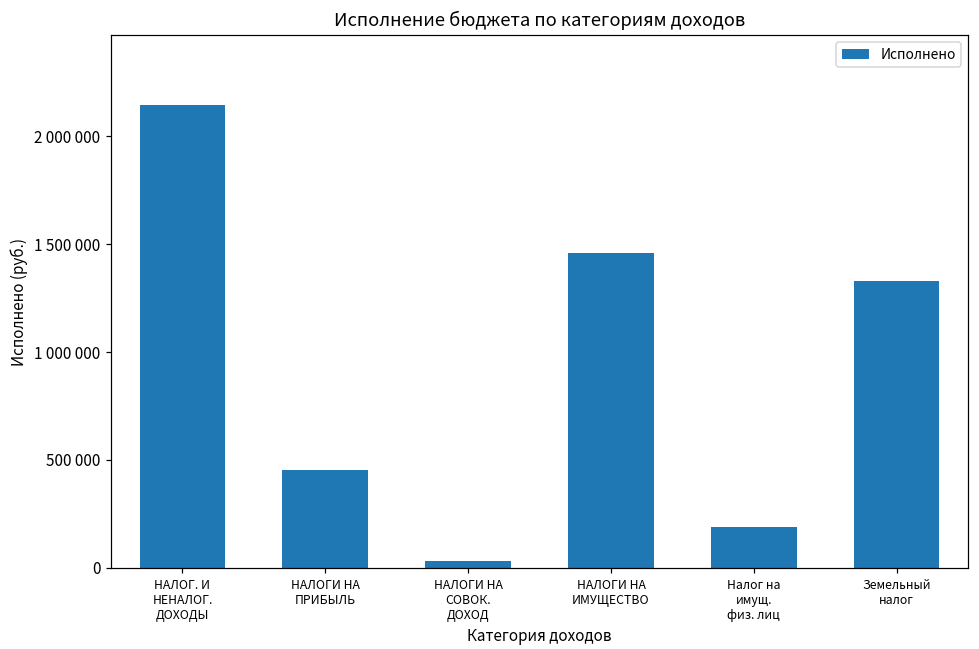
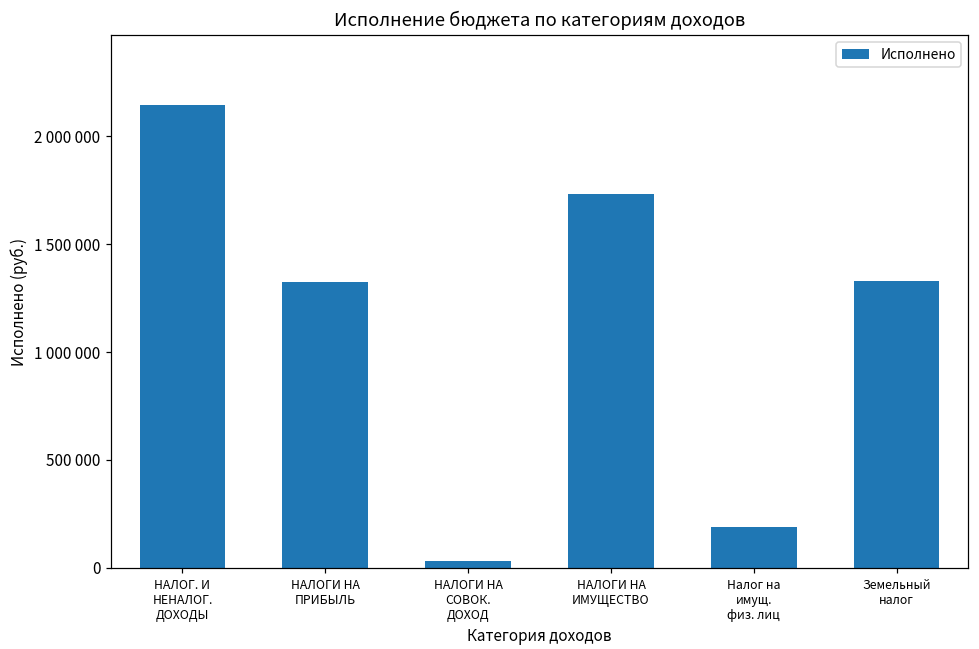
НАЛОГИ НА ПРИБЫЛЬ: 450000 -> 1320000
НАЛОГИ НА ИМУЩЕСТВО: 1460000 -> 1730000
